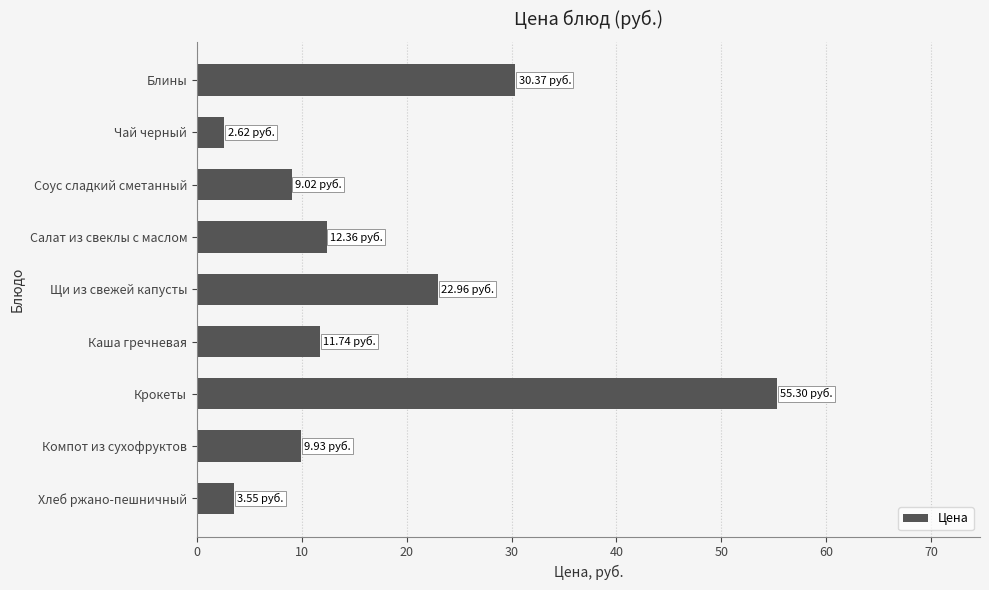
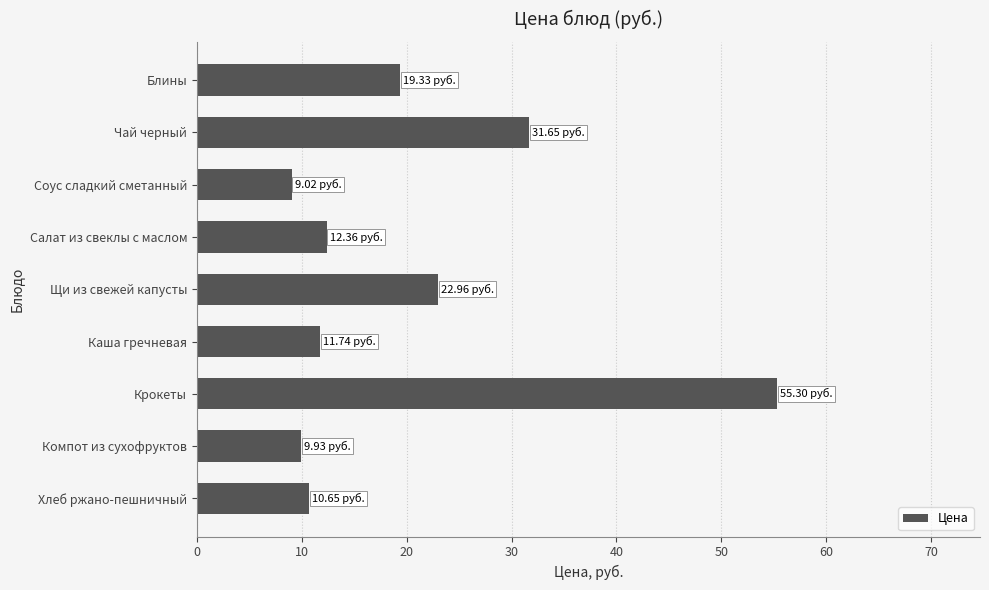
Блины: 30.37 -> 19.33
Чай черный: 2.62 -> 31.65
Хлеб ржано-пешничный: 3.55 -> 10.65
